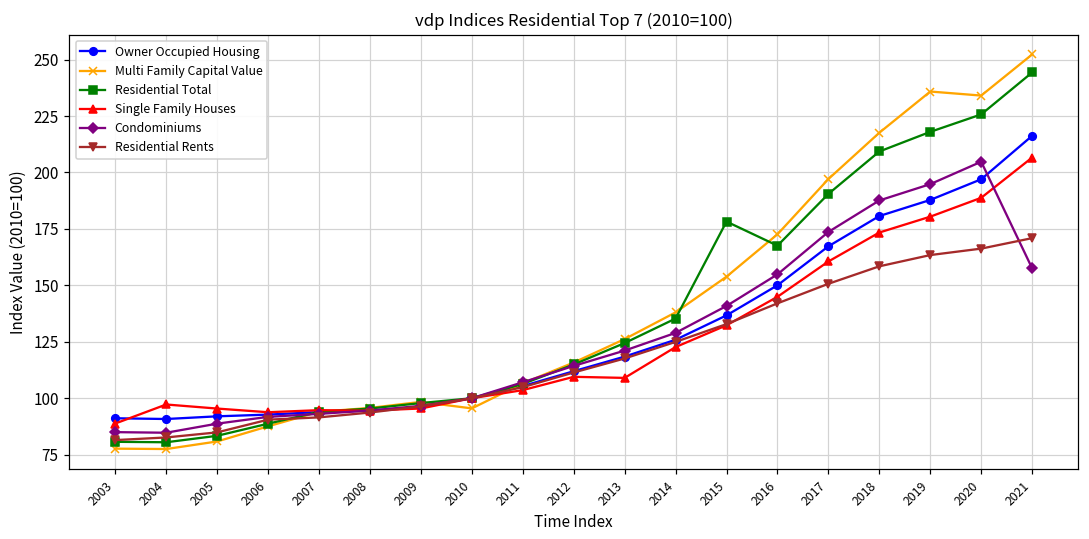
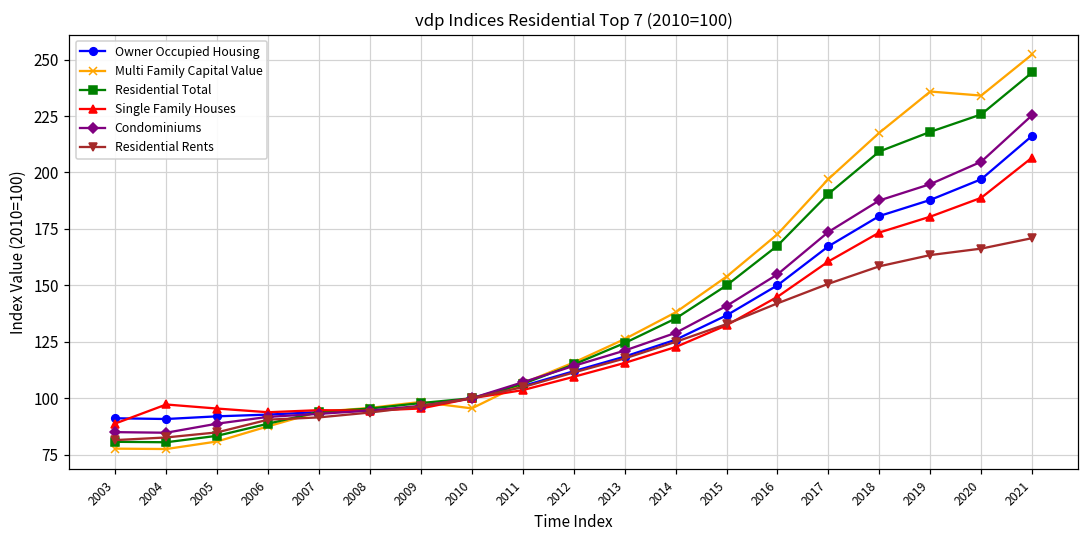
Single Family Houses, 2013: 109 -> 116
Residential Total, 2015: 178 -> 150
Condominiums, 2021: 158 -> 225
